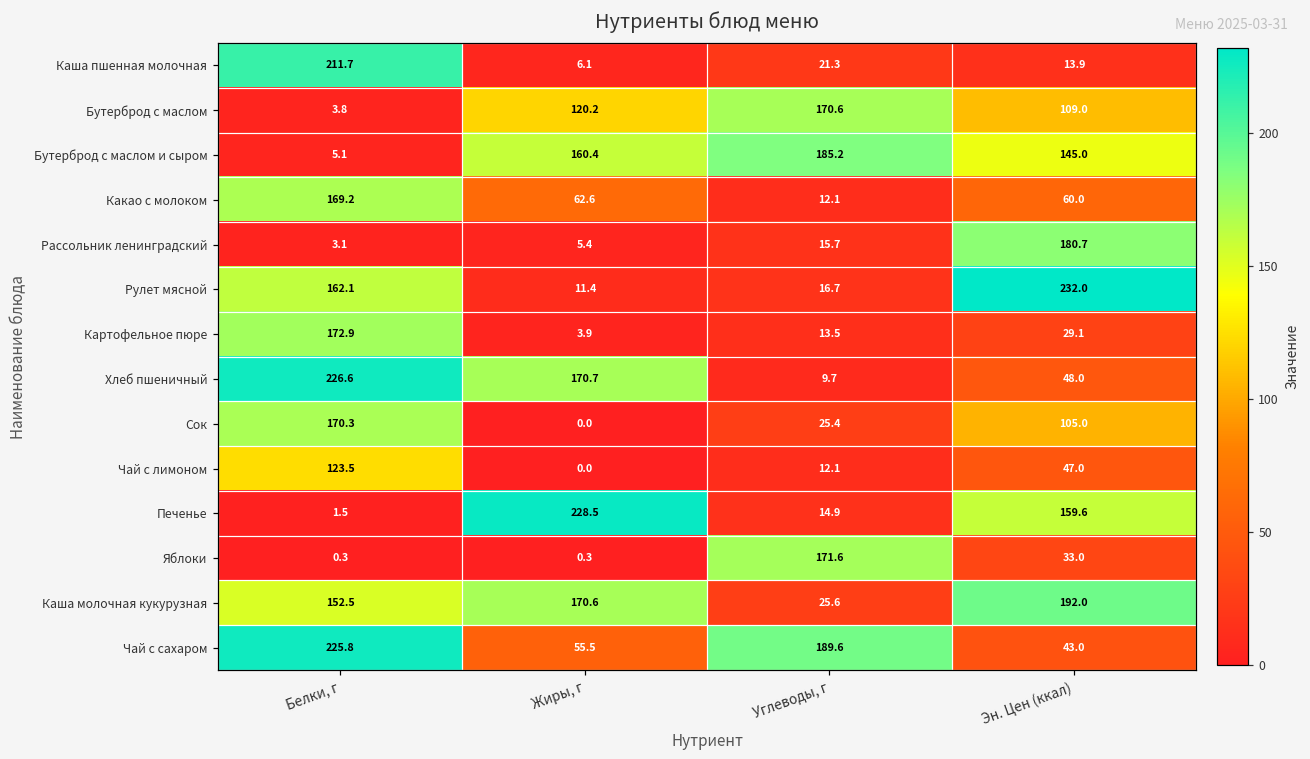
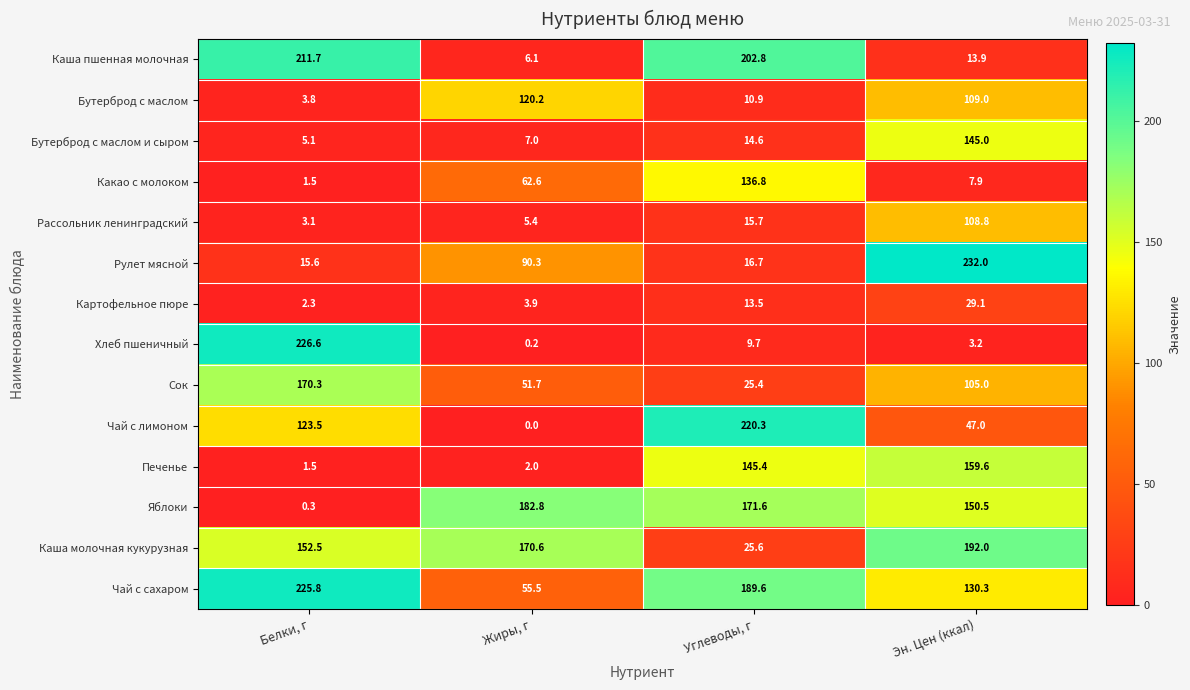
Каша пшенная молочная, Углеводы, г: 21.3 -> 202.8
Бутерброд с маслом, Углеводы, г: 170.6 -> 10.9
Бутерброд с маслом и сыром, Жиры, г: 160.4 -> 7.0
Бутерброд с маслом и сыром, Углеводы, г: 185.2 -> 14.6
Какао с молоком, Белки, г: 169.2 -> 1.5
Какао с молоком, Углеводы, г: 12.1 -> 136.8
Какао с молоком, Эн. Цен (ккал): 60.0 -> 7.9
Рассольник ленинградский, Эн. Цен (ккал): 180.7 -> 108.8
Рулет мясной, Белки, г: 162.1 -> 15.6
Рулет мясной, Жиры, г: 11.4 -> 90.3
Картофельное пюре, Белки, г: 172.9 -> 2.3
Хлеб пшеничный, Жиры, г: 170.7 -> 0.2
Хлеб пшеничный, Эн. Цен (ккал): 48.0 -> 3.2
Сок, Жиры, г: 0.0 -> 51.7
Чай с лимоном, Углеводы, г: 12.1 -> 220.3
Печенье, Жиры, г: 228.5 -> 2.0
Печенье, Углеводы, г: 14.9 -> 145.4
Яблоки, Жиры, г: 0.3 -> 182.8
Яблоки, Эн. Цен (ккал): 33.0 -> 150.5
Чай с сахаром, Эн. Цен (ккал): 43.0 -> 130.3
